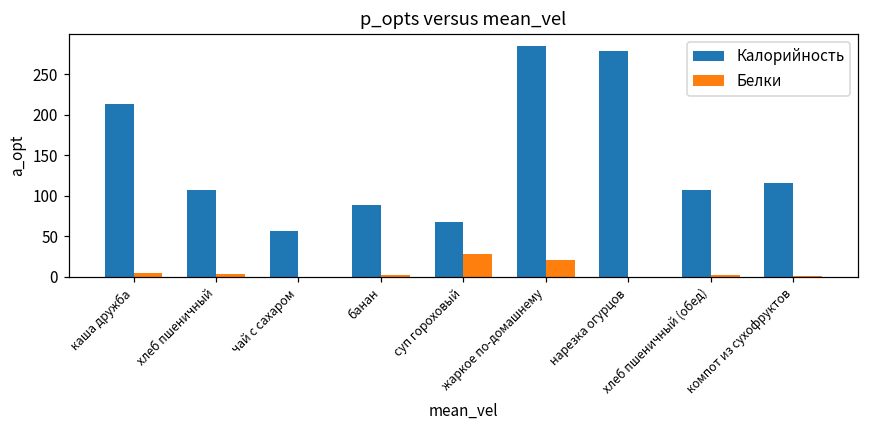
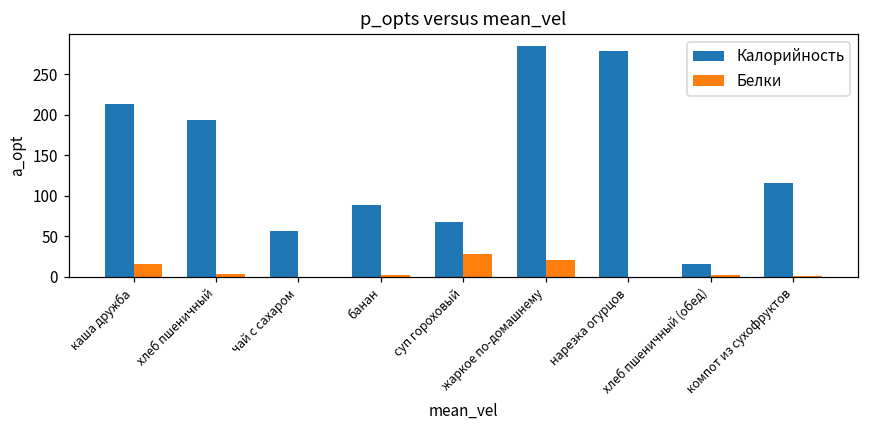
Белки, каша дружба: 0 -> 20
Калорийность, хлеб пшеничный: 110 -> 190
Калорийность, хлеб пшеничный (обед): 110 -> 20
